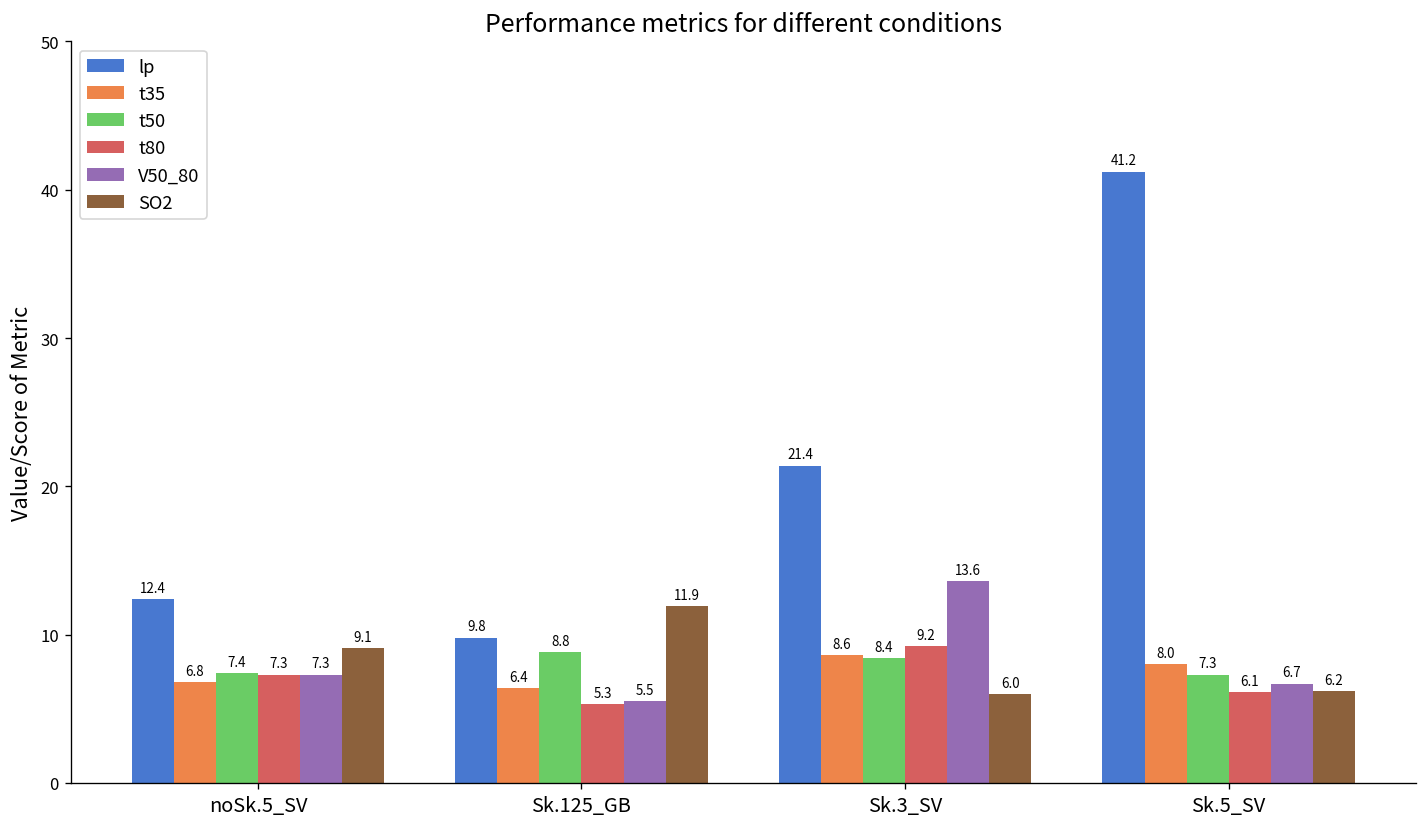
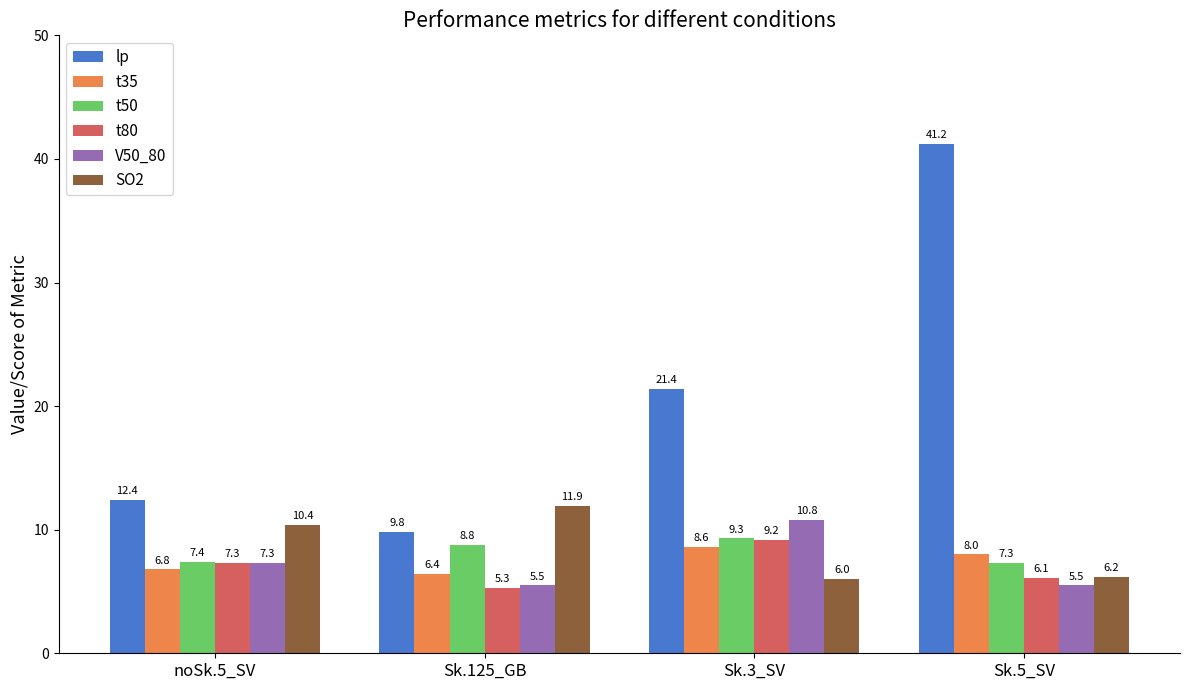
SO2, noSk.5_SV: 9.1 -> 10.4
t50, Sk.3_SV: 8.4 -> 9.3
V50_80, Sk.3_SV: 13.6 -> 10.8
V50_80, Sk.5_SV: 6.7 -> 5.5
